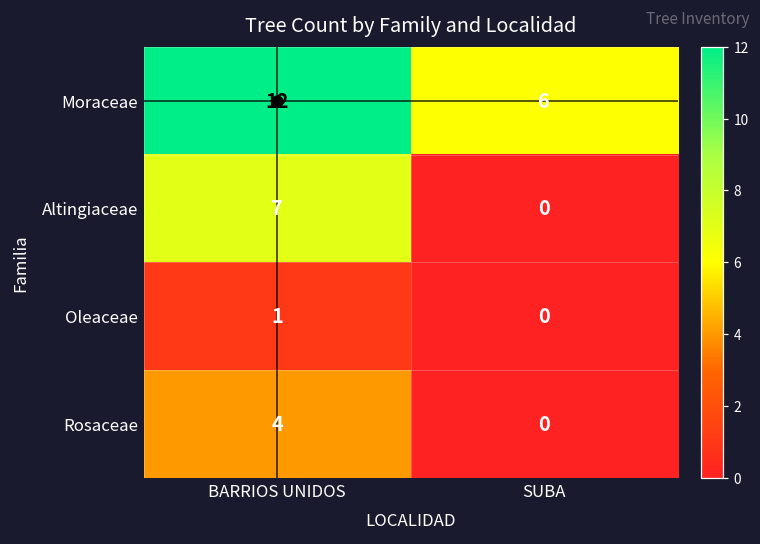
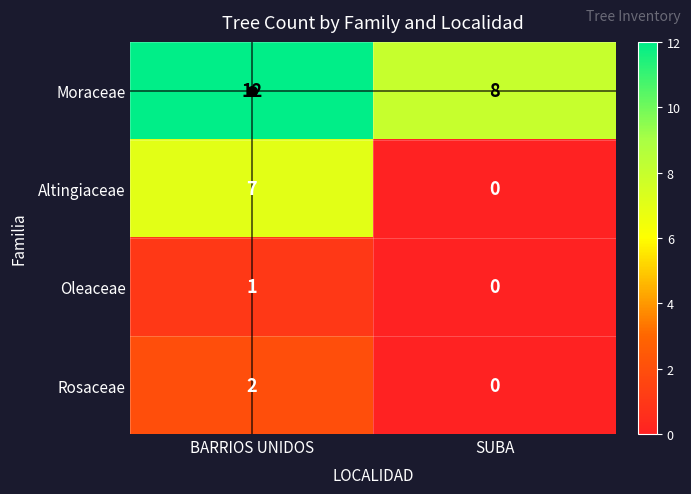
Moraceae, SUBA: 6 -> 8
Rosaceae, BARRIOS UNIDOS: 4 -> 2
